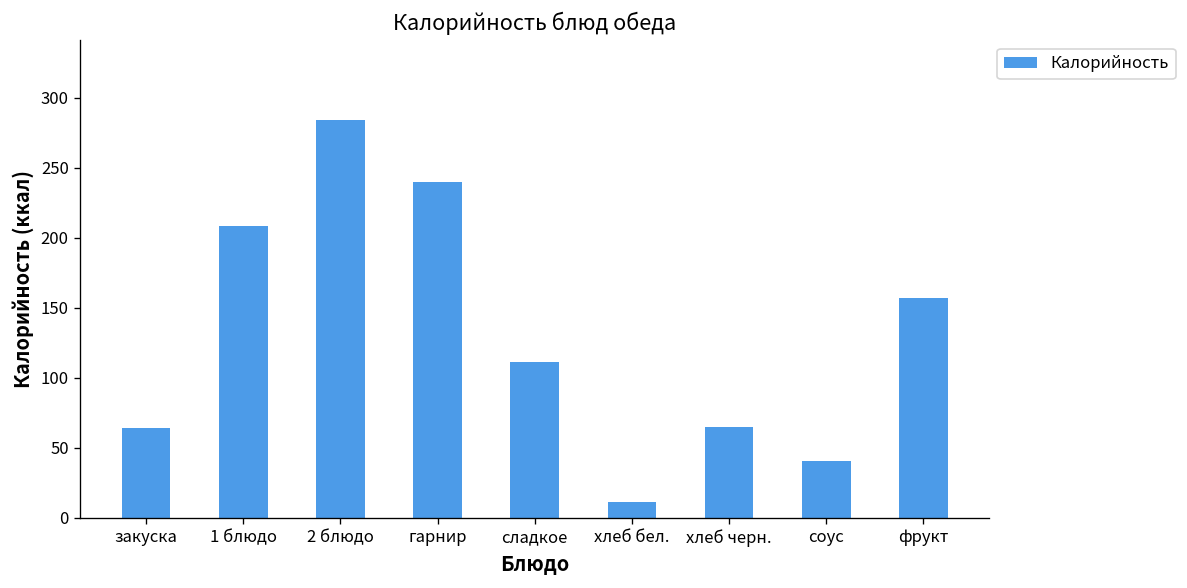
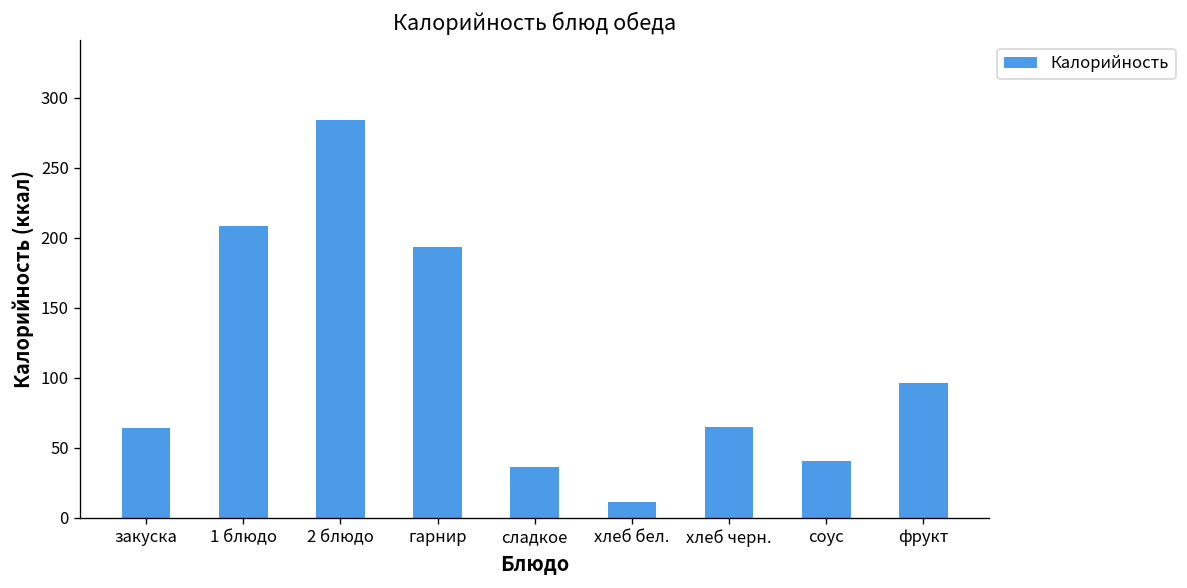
гарнир: 240 -> 193
сладкое: 112 -> 36
фрукт: 157 -> 96
